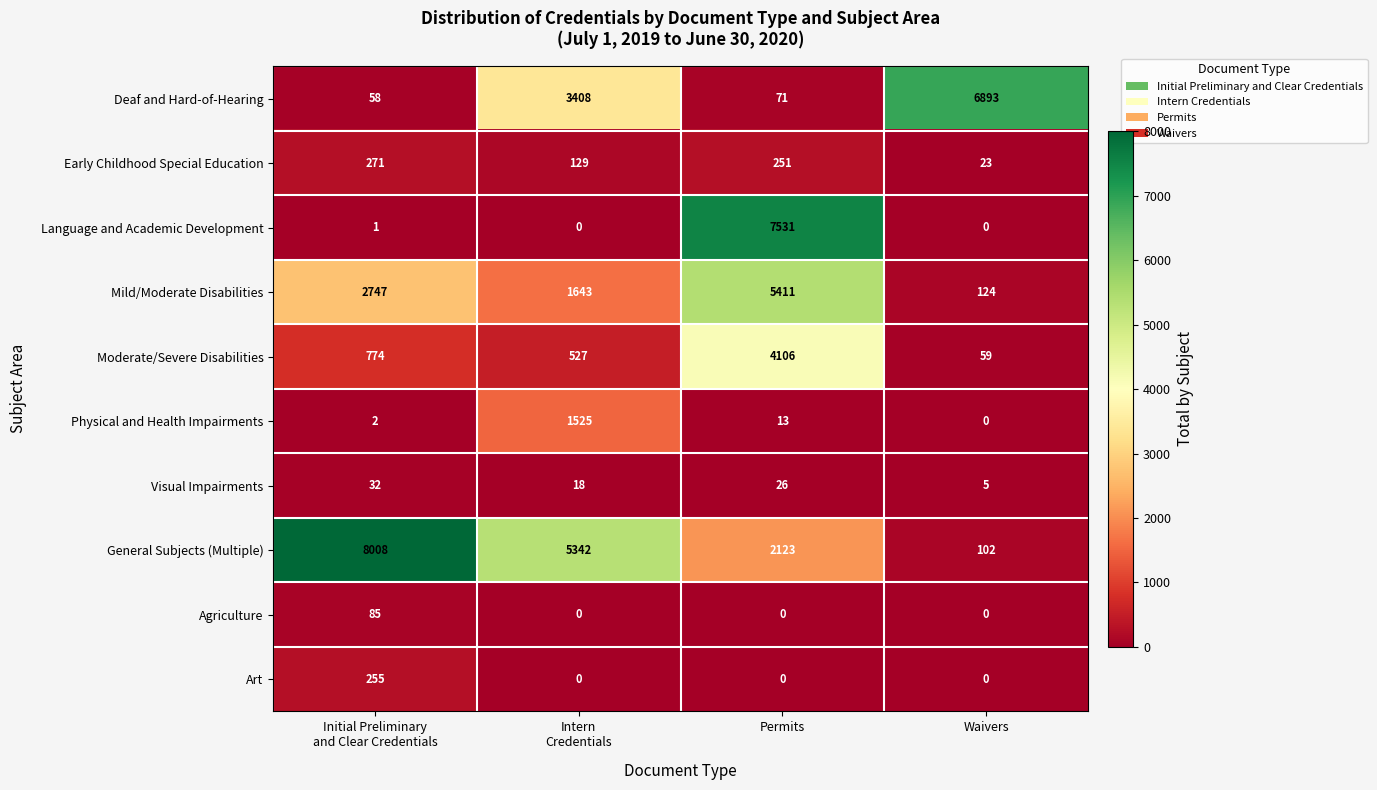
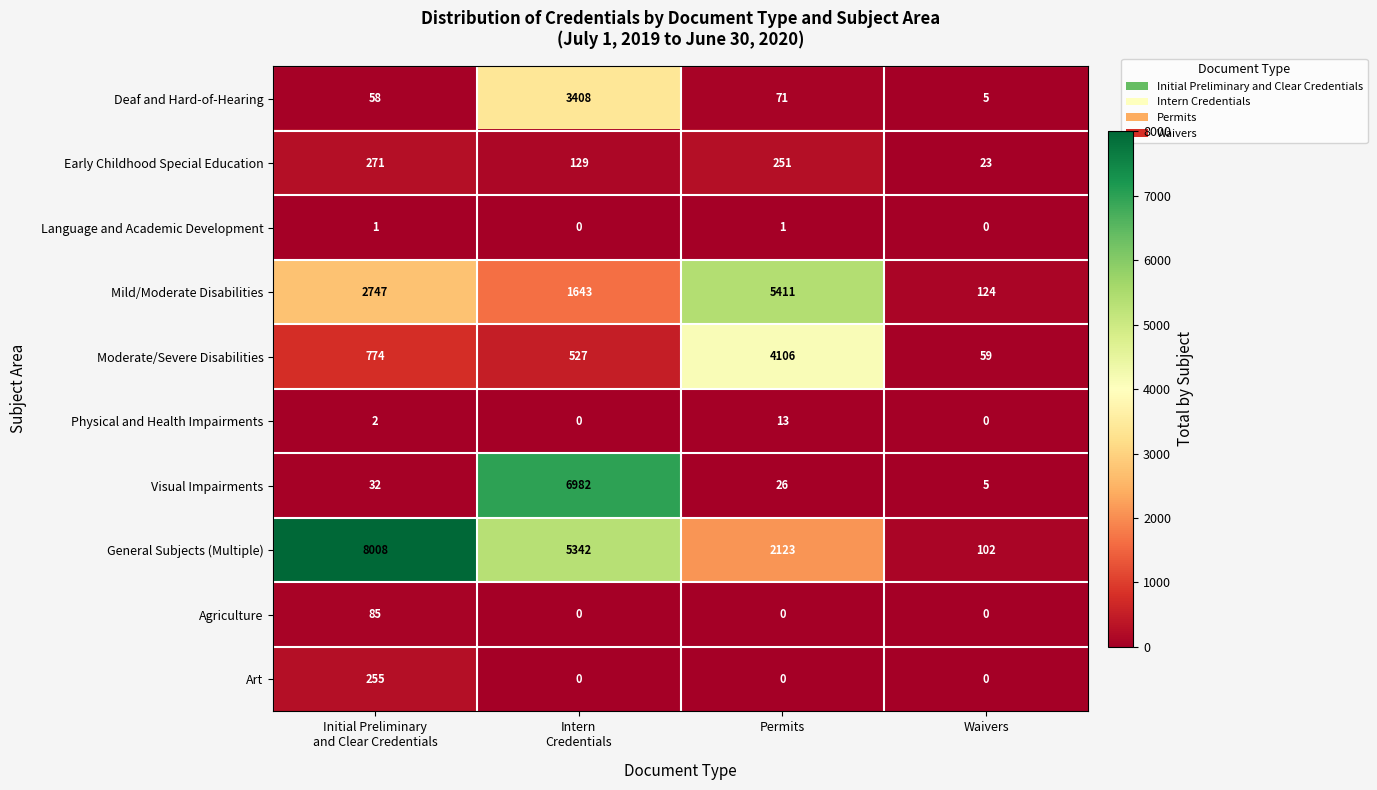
Deaf and Hard-of-Hearing, Waivers: 6893 -> 5
Language and Academic Development, Permits: 7531 -> 1
Physical and Health Impairments, Intern Credentials: 1525 -> 0
Visual Impairments, Intern Credentials: 18 -> 6982
